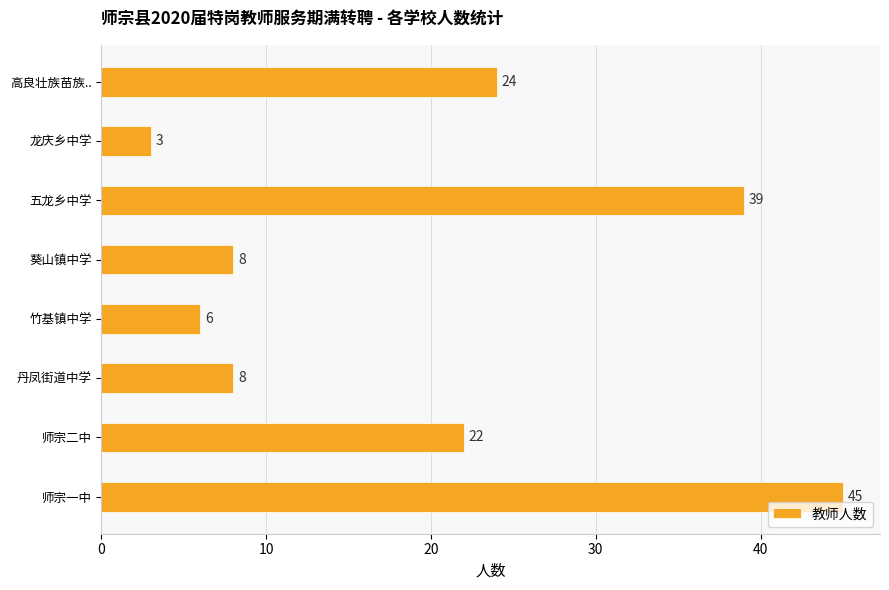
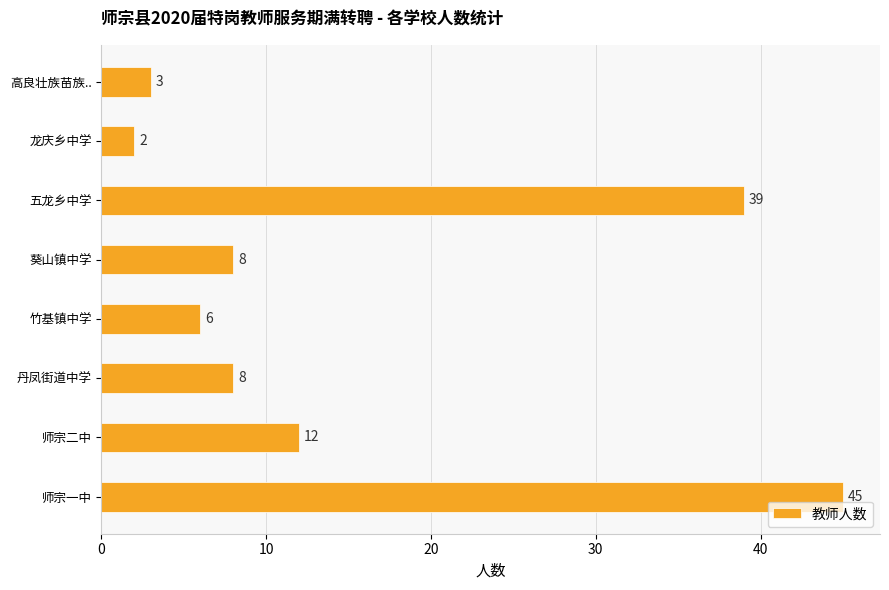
高良壮族苗族..: 24 -> 3
龙庆乡中学: 3 -> 2
师宗二中: 22 -> 12
